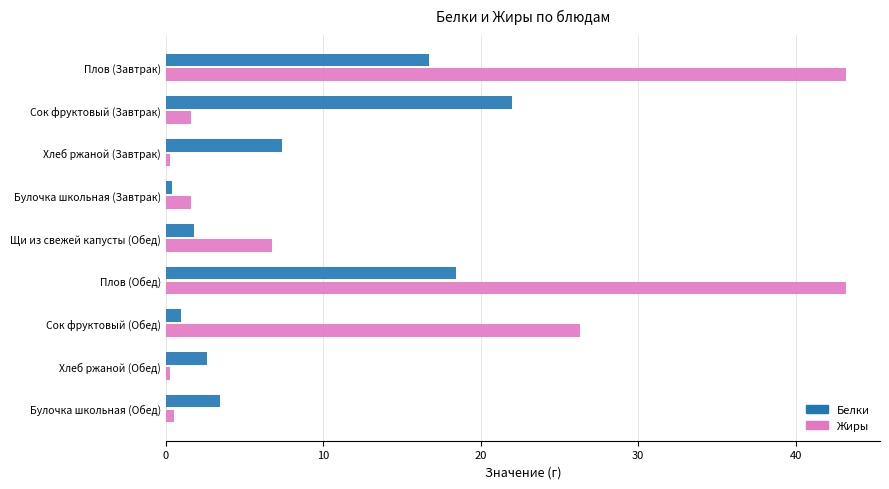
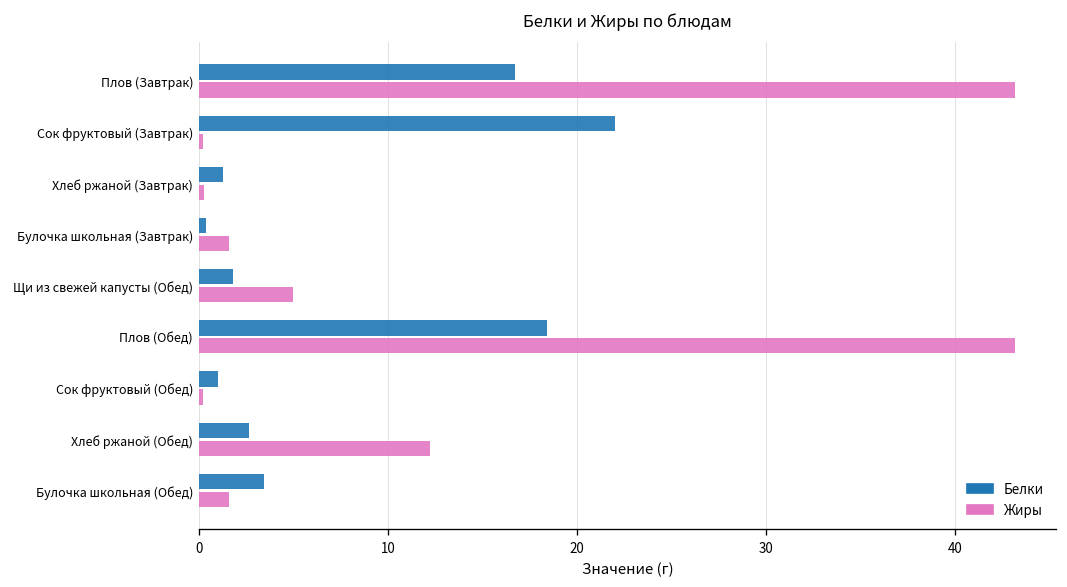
Жиры, Сок фруктовый (Завтрак): 1.6 -> 0.2
Белки, Хлеб ржаной (Завтрак): 7.4 -> 1.3
Жиры, Щи из свежей капусты (Обед): 6.8 -> 5.0
Жиры, Сок фруктовый (Обед): 26.3 -> 0.2
Жиры, Хлеб ржаной (Обед): 0.3 -> 12.3
Жиры, Булочка школьная (Обед): 0.5 -> 1.6
